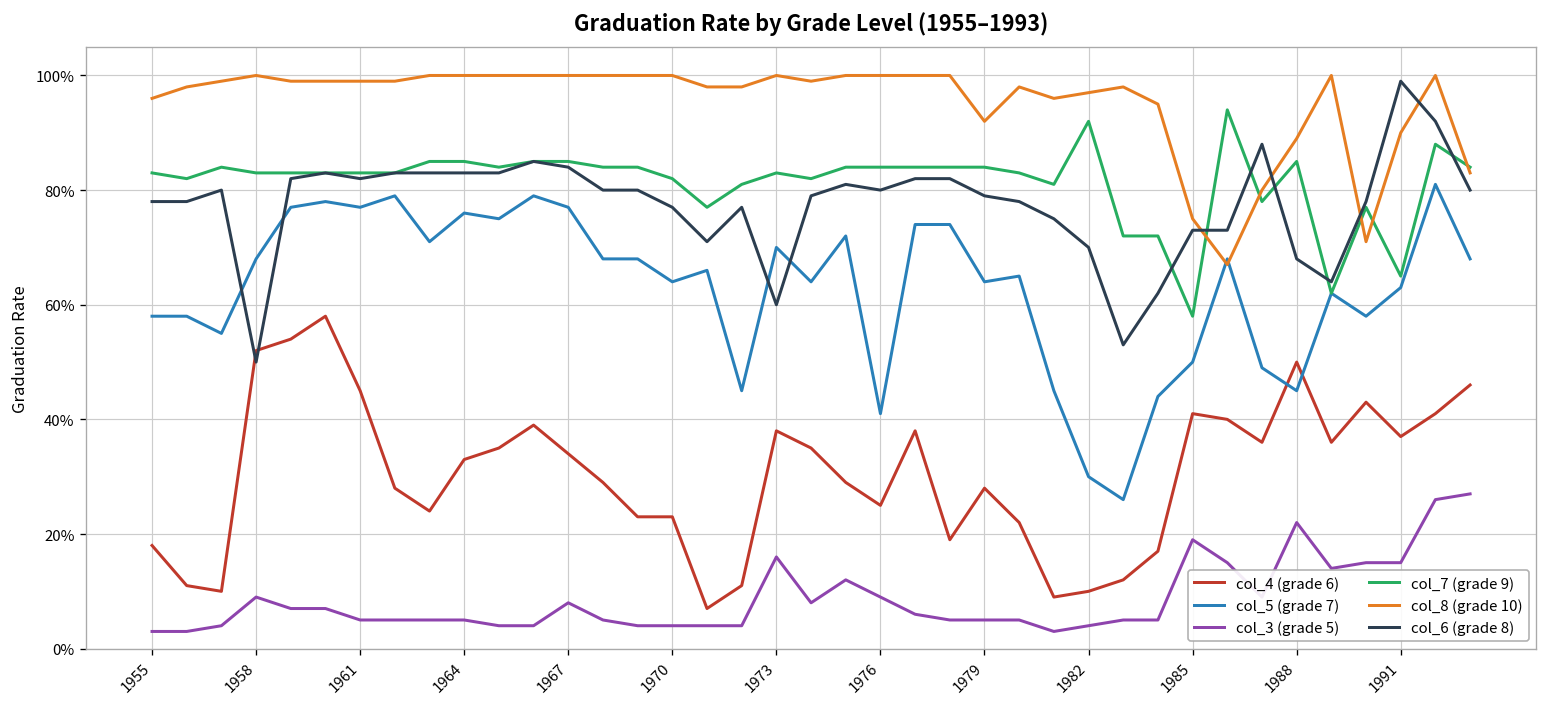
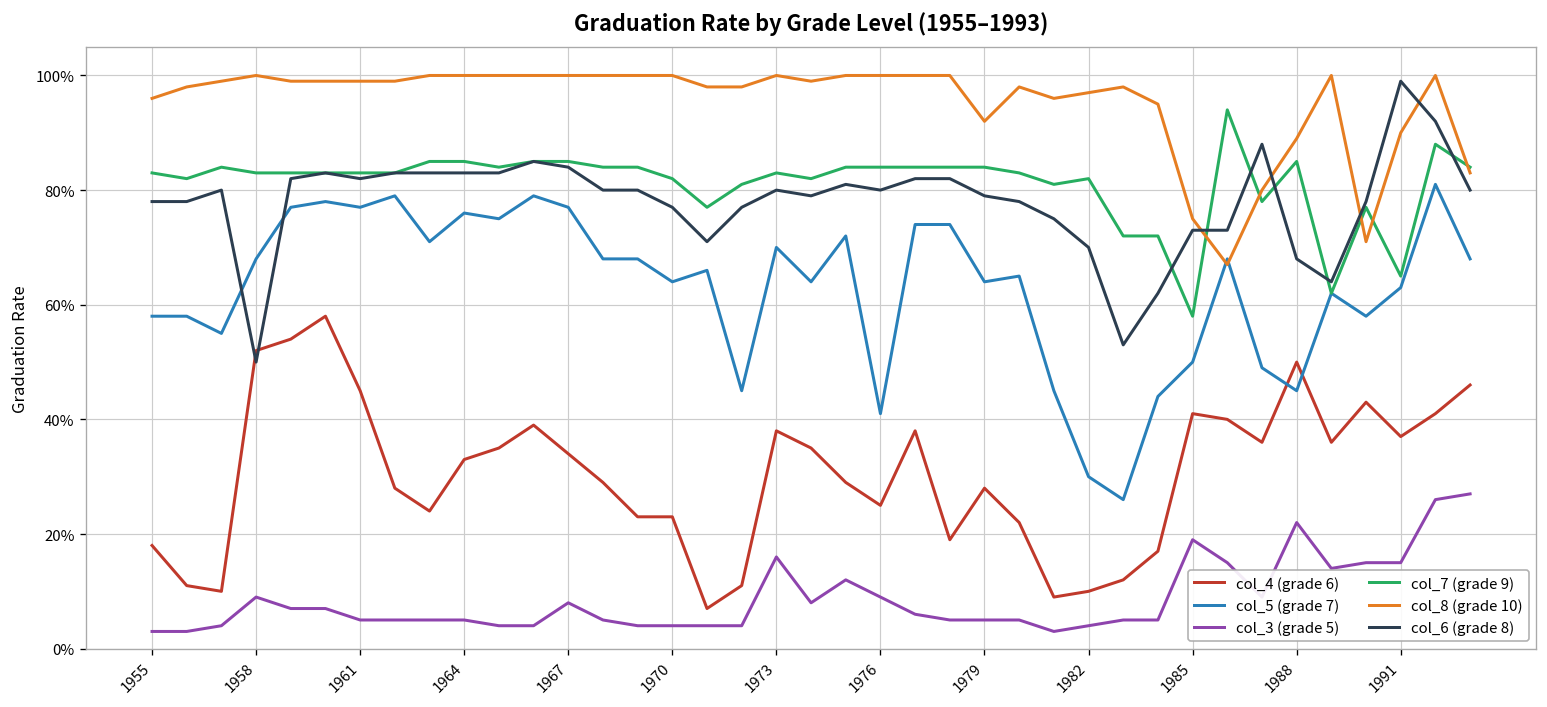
col_6 (grade 8), 1973: 60% -> 80%
col_7 (grade 9), 1982: 92% -> 82%
